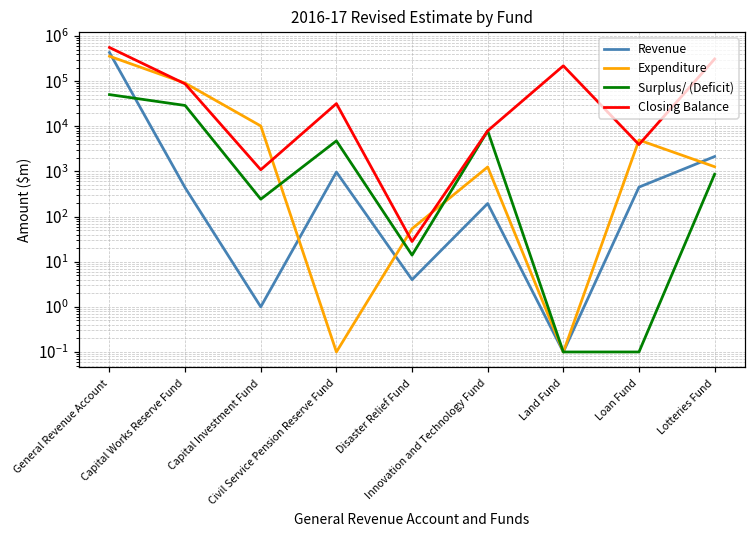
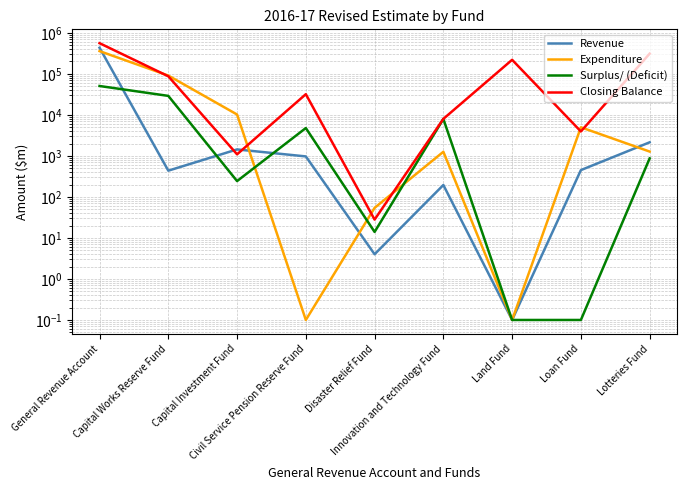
Revenue, Capital Investment Fund: 1 -> 1400
